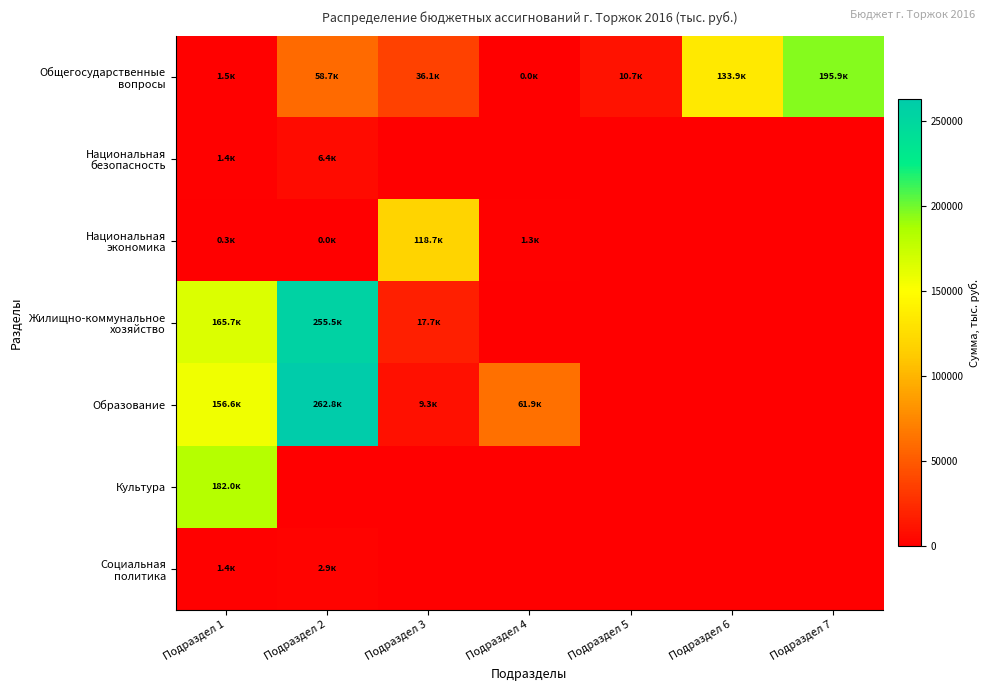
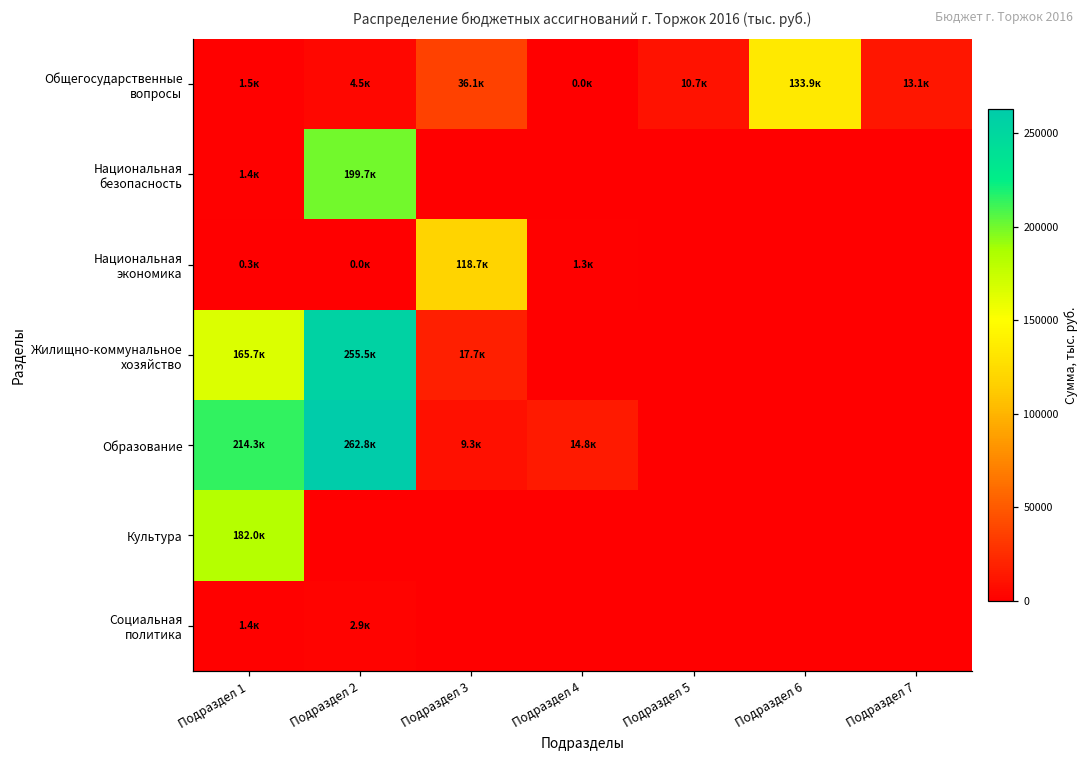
Общегосударственные вопросы, Подраздел 2: 58.7к -> 4.5к
Общегосударственные вопросы, Подраздел 7: 195.9к -> 13.1к
Национальная безопасность, Подраздел 2: 6.4к -> 199.7к
Образование, Подраздел 1: 156.6к -> 214.3к
Образование, Подраздел 4: 61.9к -> 14.8к
